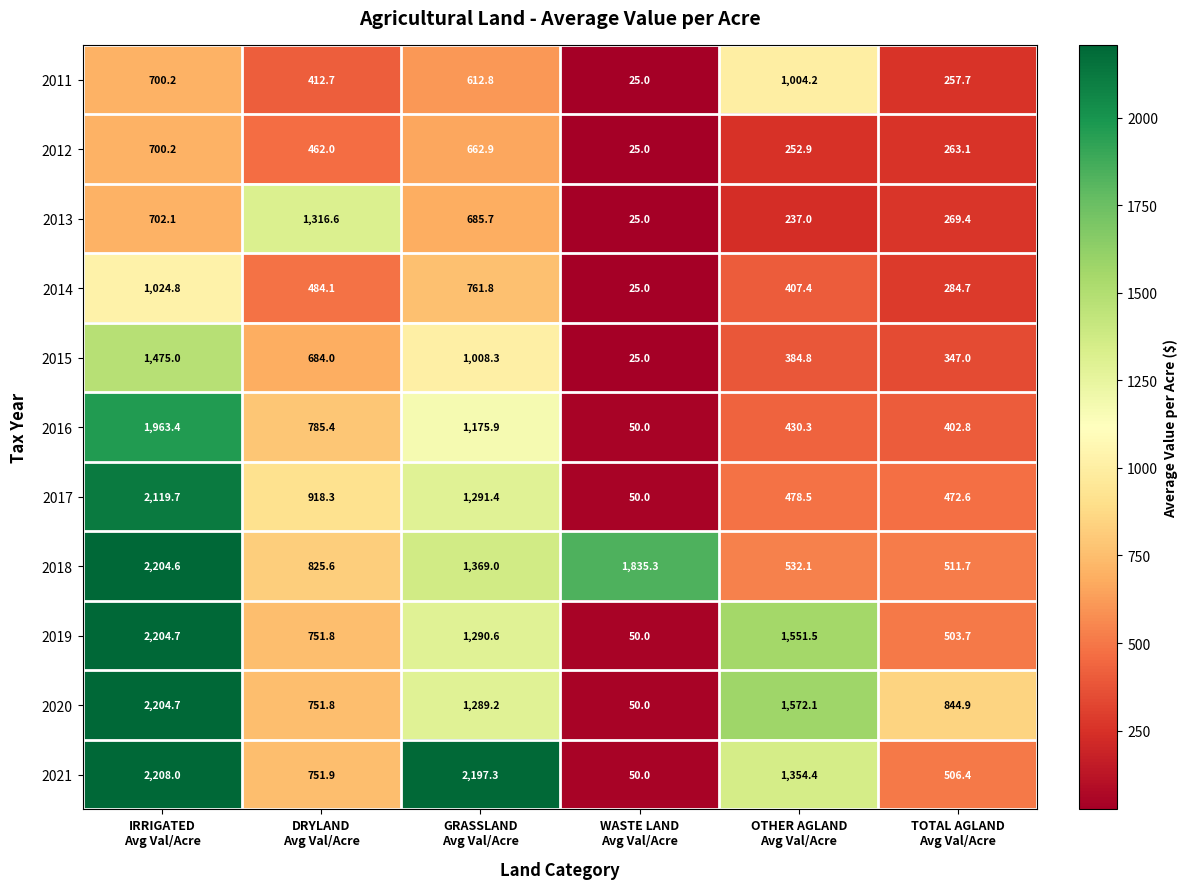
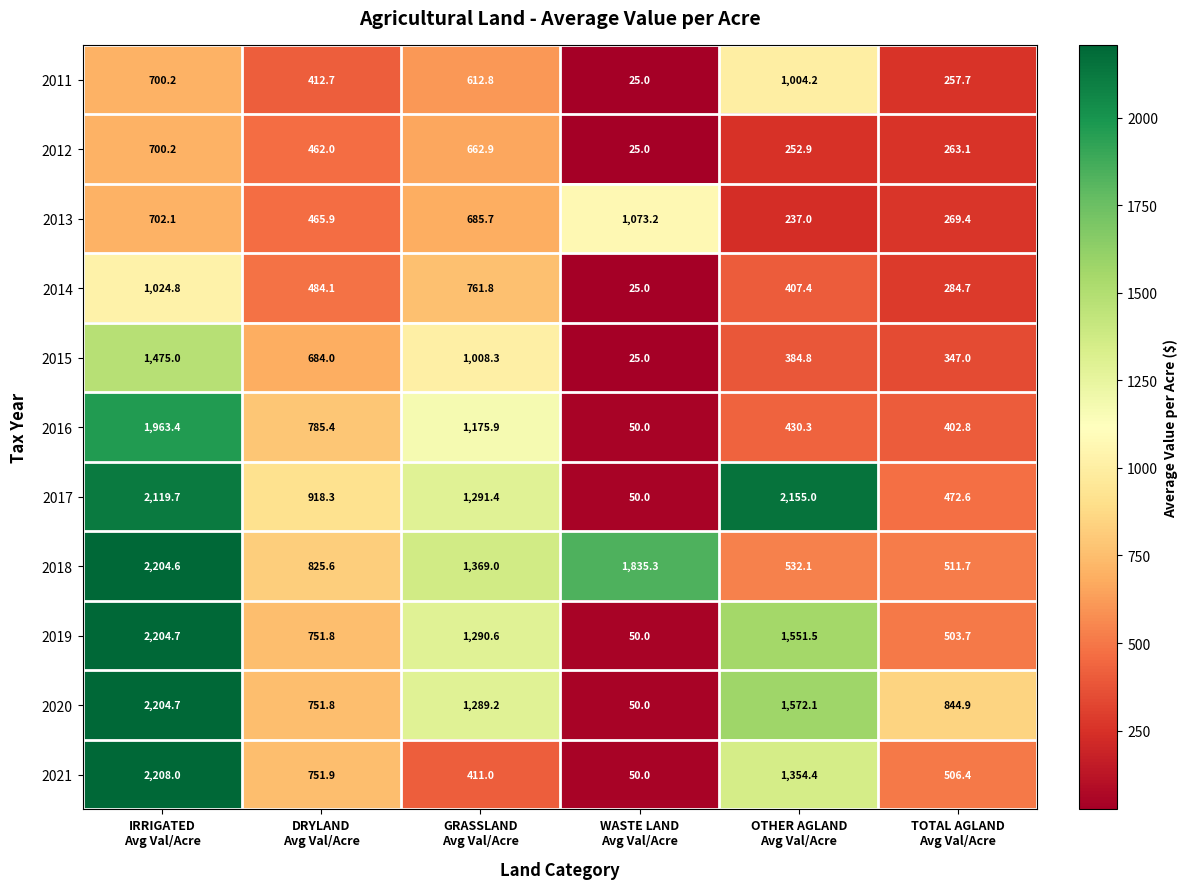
2013, DRYLAND Avg Val/Acre: 1,316.6 -> 465.9
2013, WASTE LAND Avg Val/Acre: 25.0 -> 1,073.2
2017, OTHER AGLAND Avg Val/Acre: 478.5 -> 2,155.0
2021, GRASSLAND Avg Val/Acre: 2,197.3 -> 411.0
